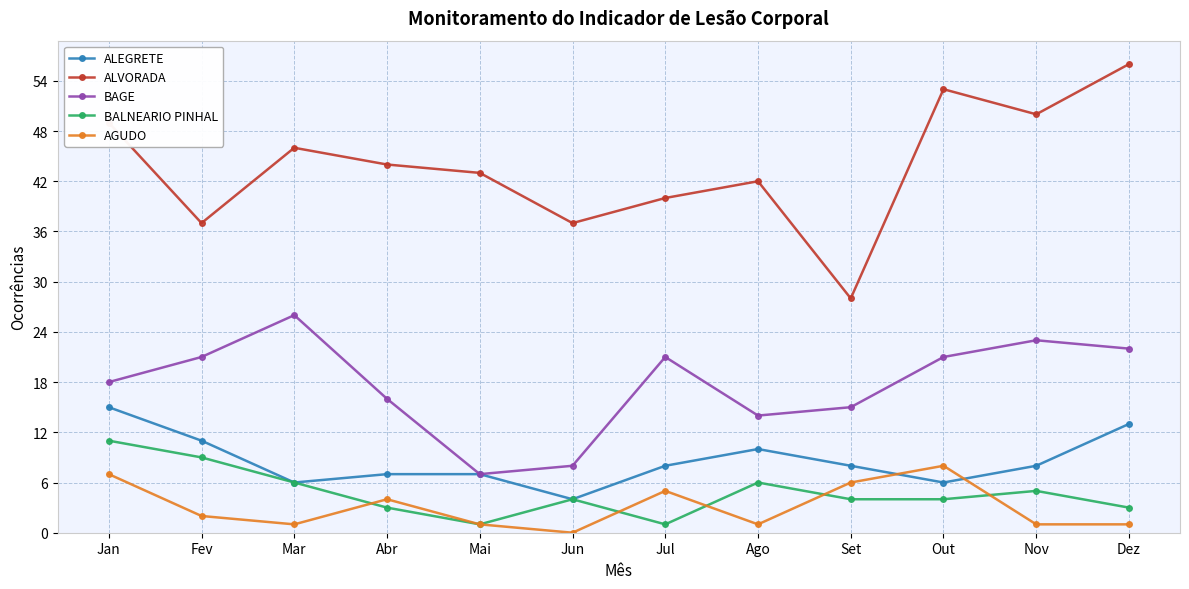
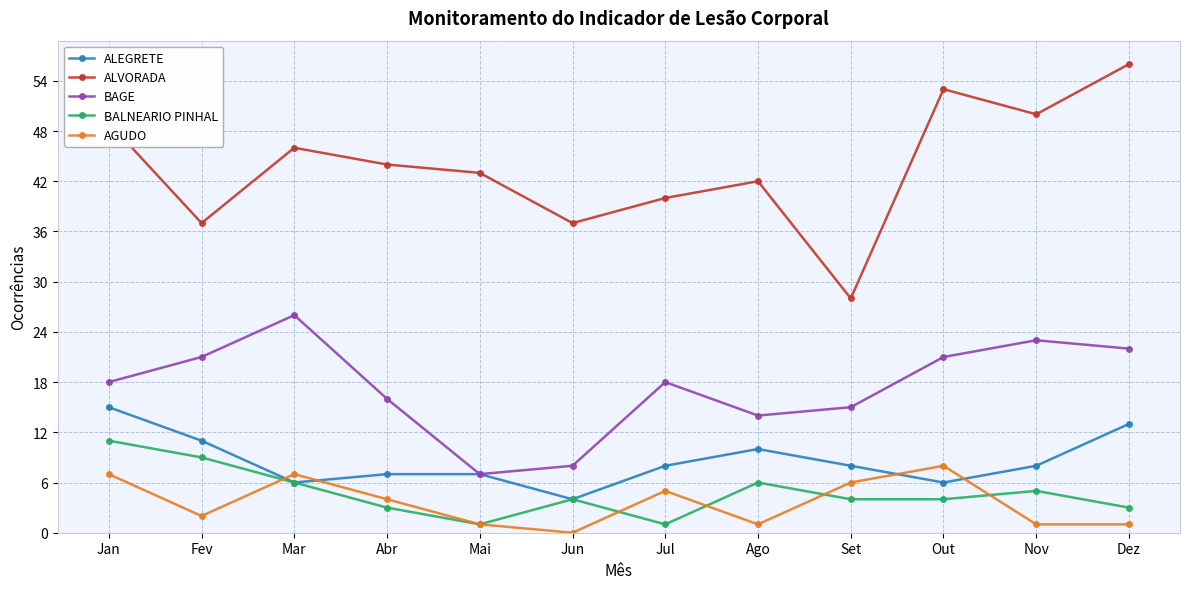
AGUDO, Mar: 1 -> 7
BAGE, Jul: 21 -> 18
